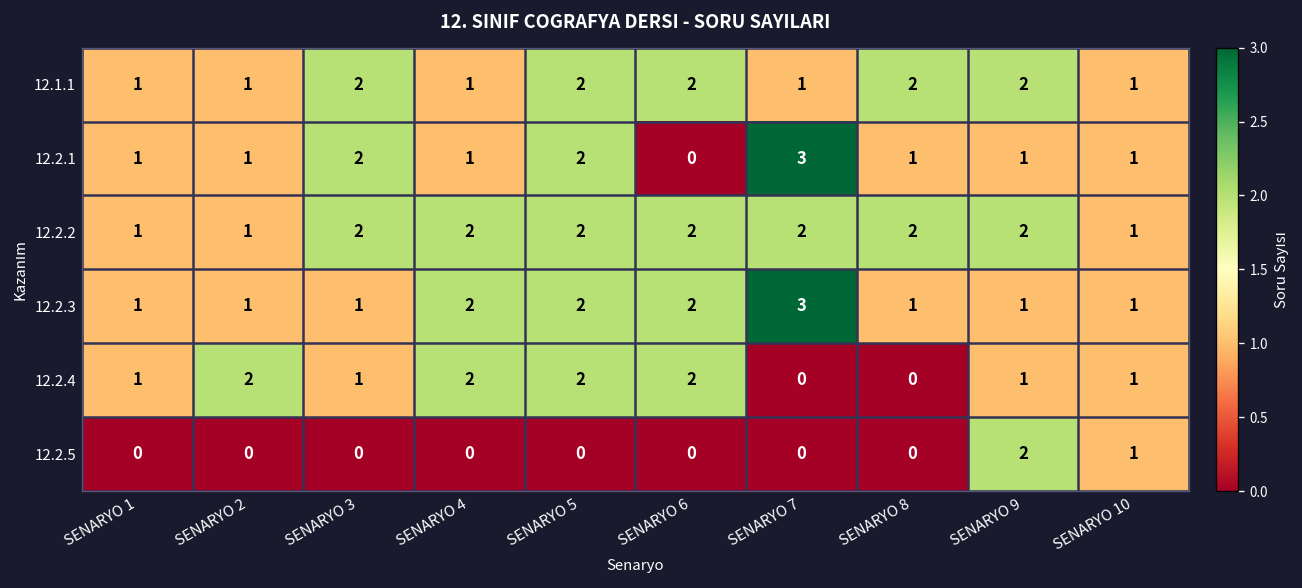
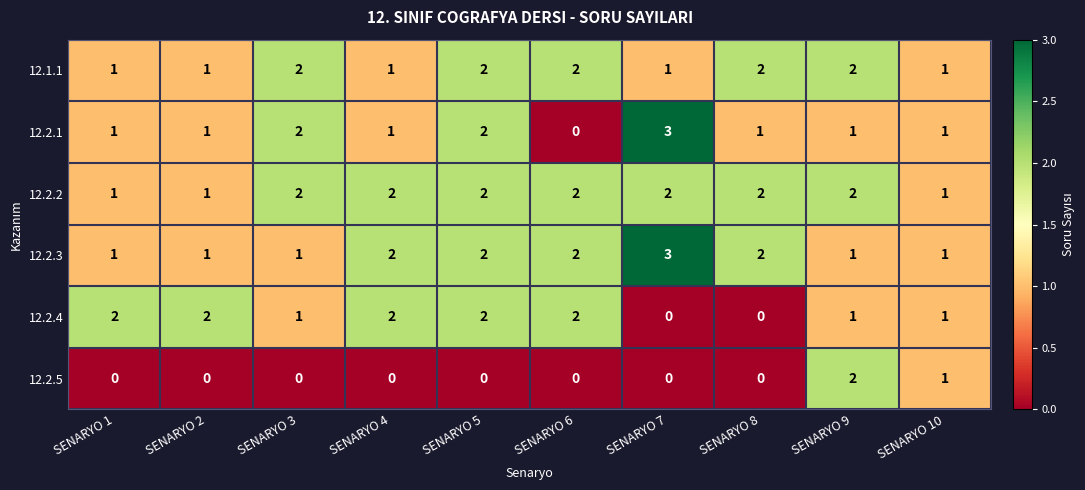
12.2.3, SENARYO 8: 1 -> 2
12.2.4, SENARYO 1: 1 -> 2
